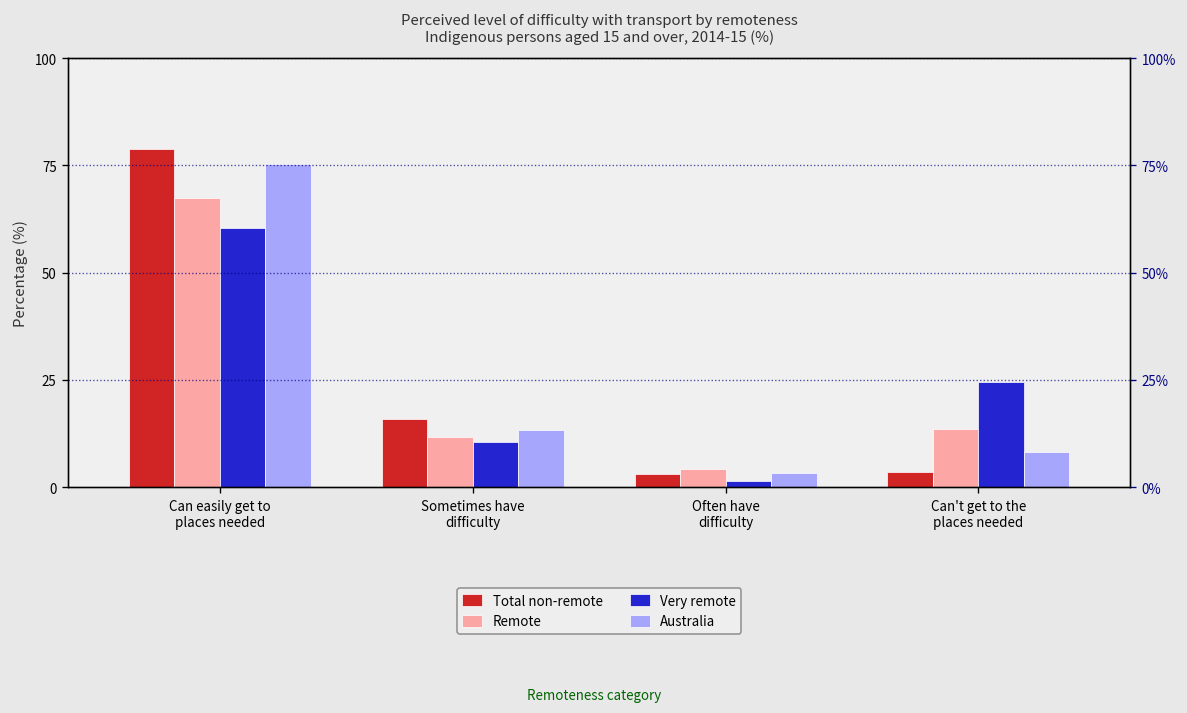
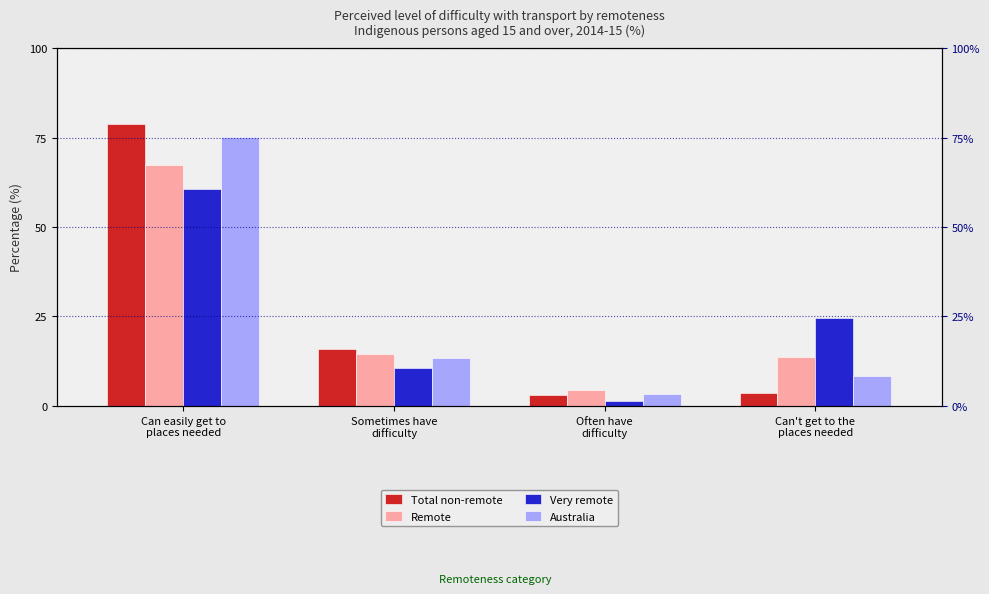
Remote, Sometimes have difficulty: 12 -> 14
